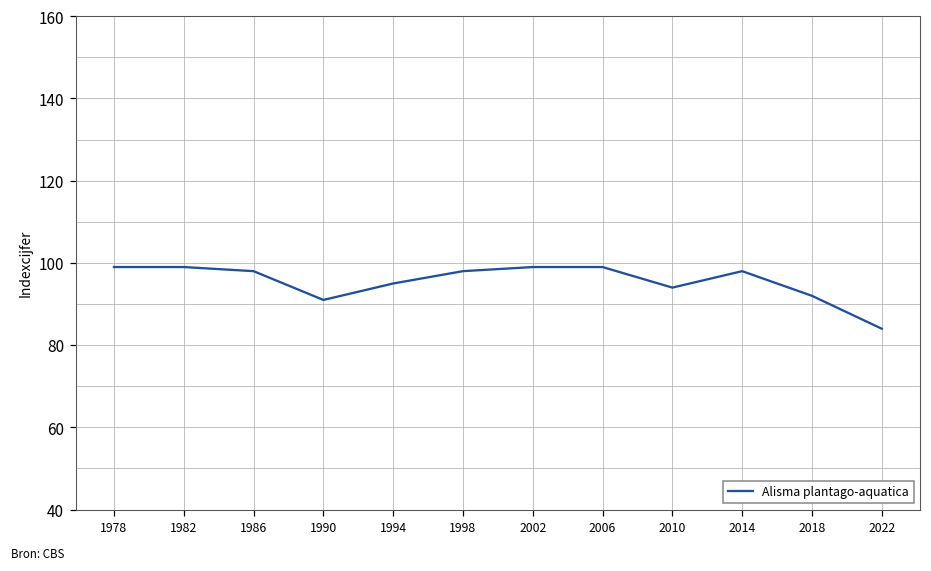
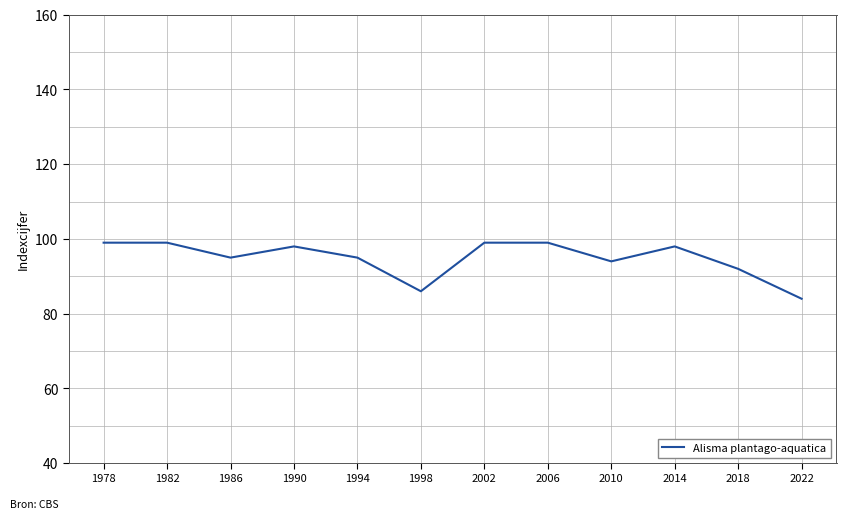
1986: 98 -> 95
1990: 91 -> 98
1998: 98 -> 86
